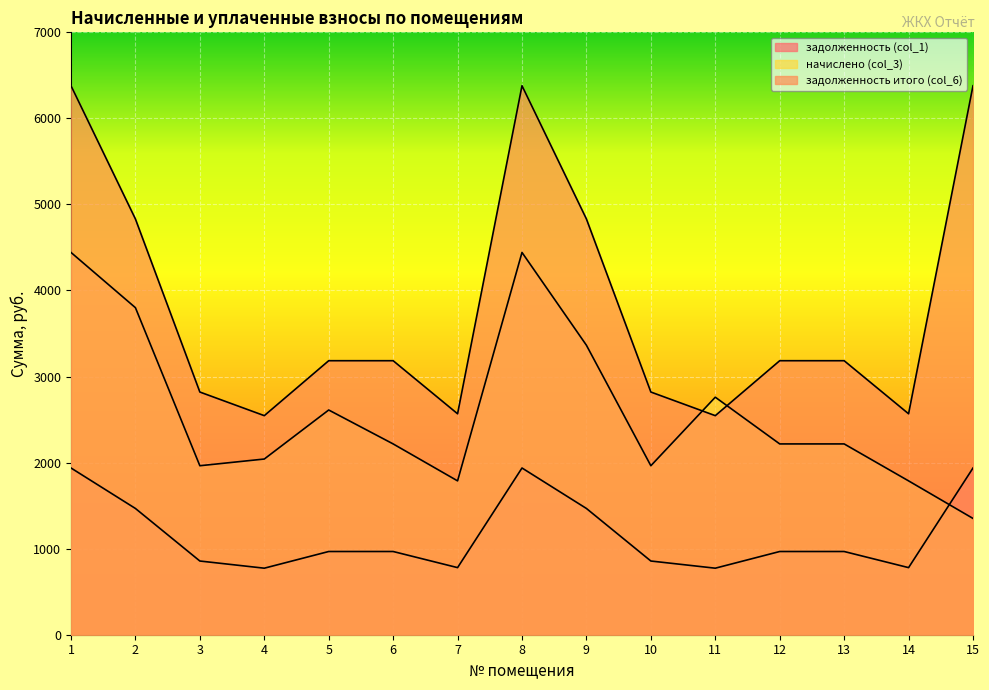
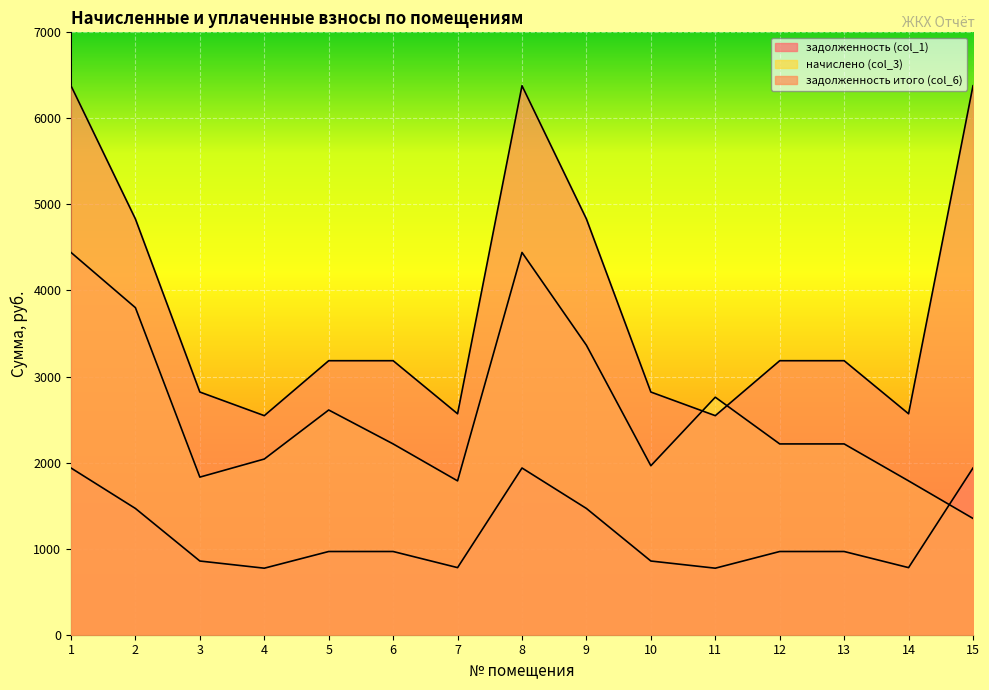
начислено (col_3), 3: 2000 -> 1800
